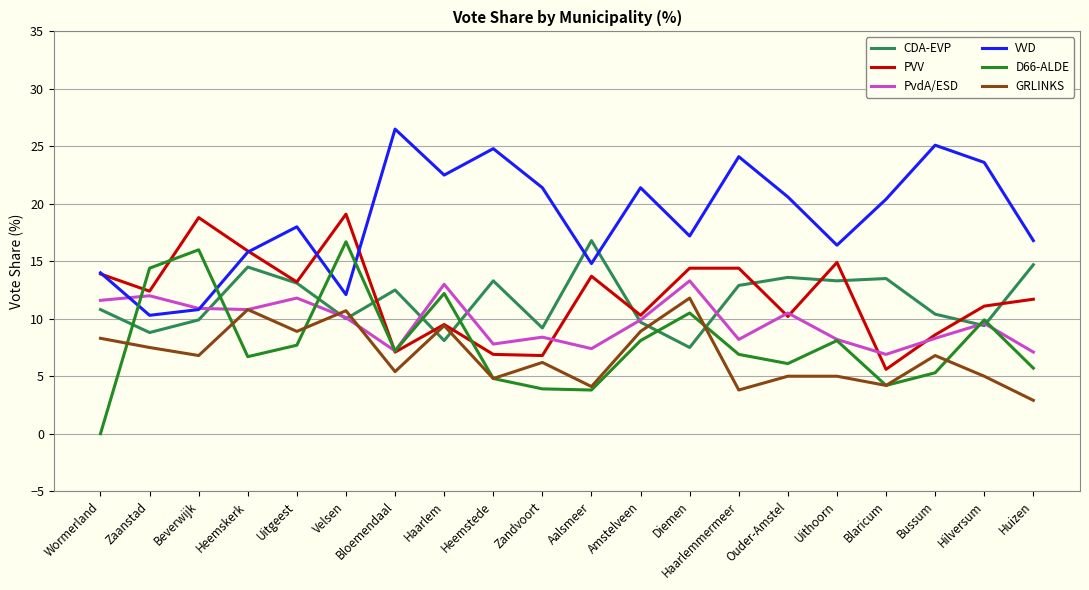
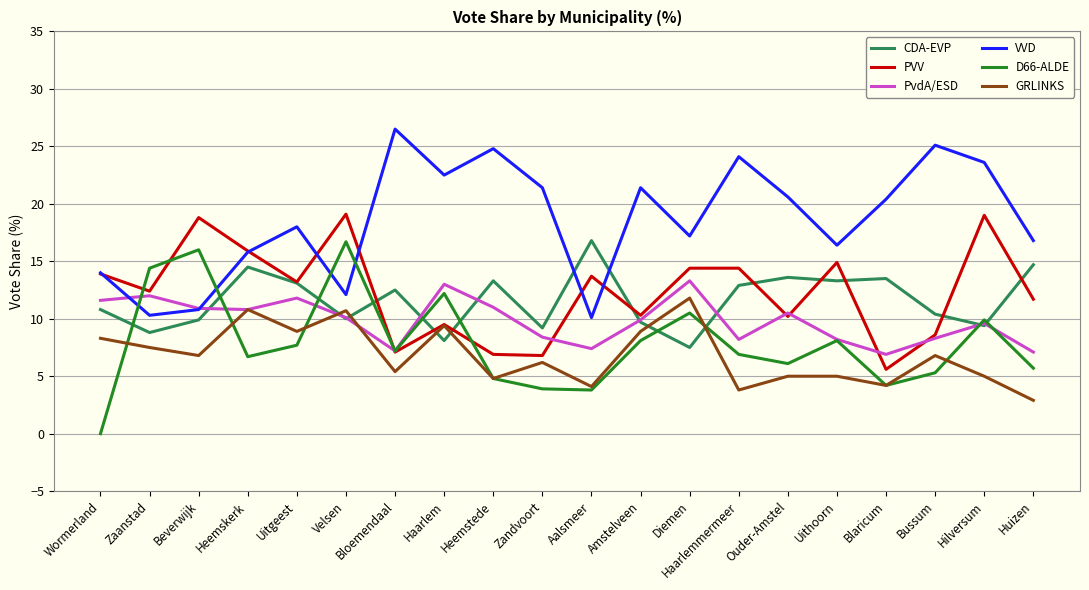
PvdA/ESD, Heemstede: 7.8 -> 11.0
VVD, Aalsmeer: 14.8 -> 10.1
PVV, Hilversum: 11.1 -> 19.0
